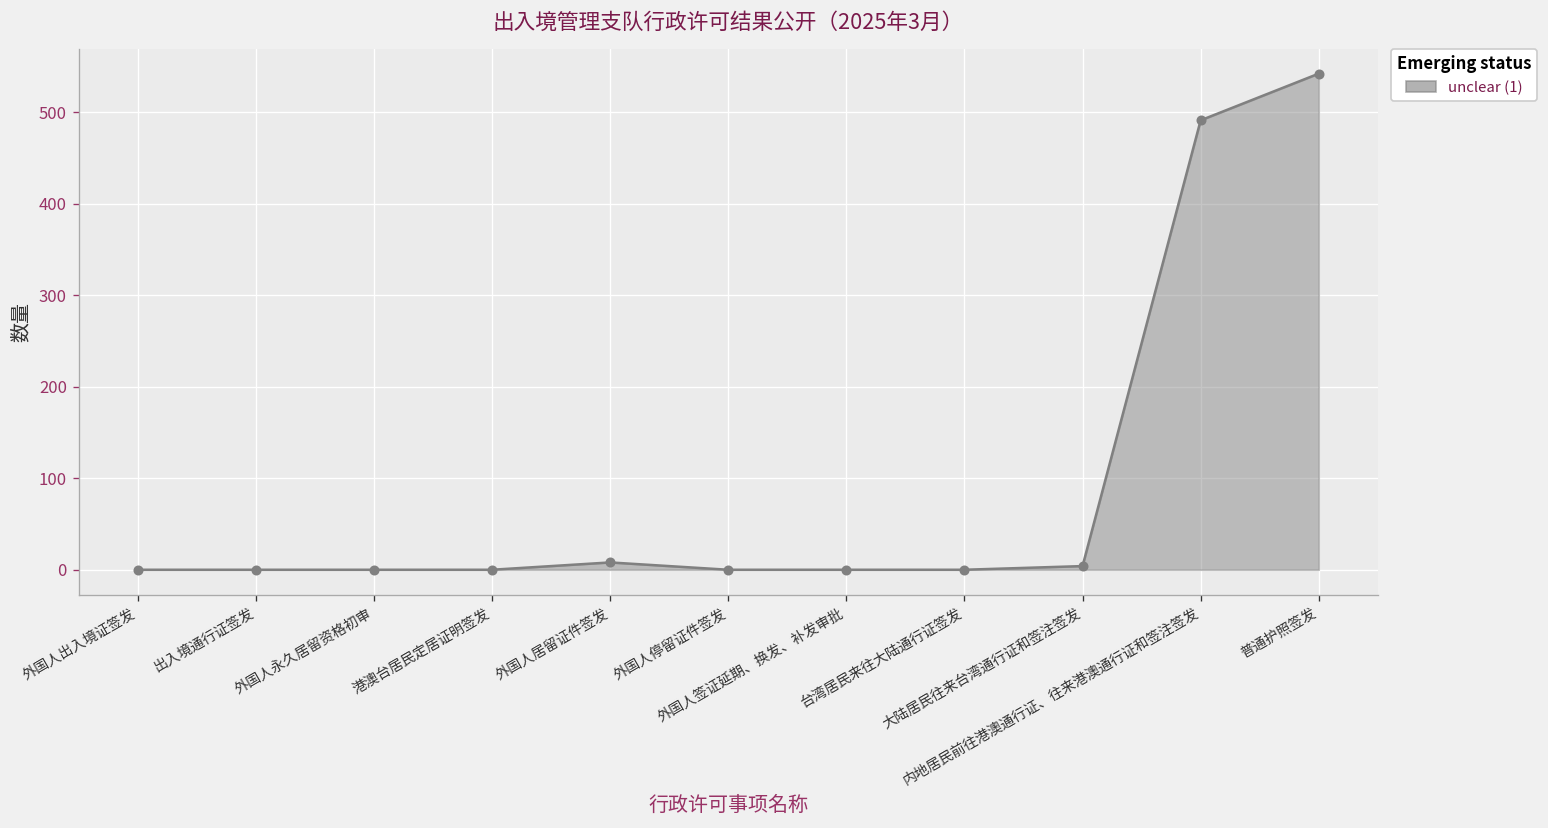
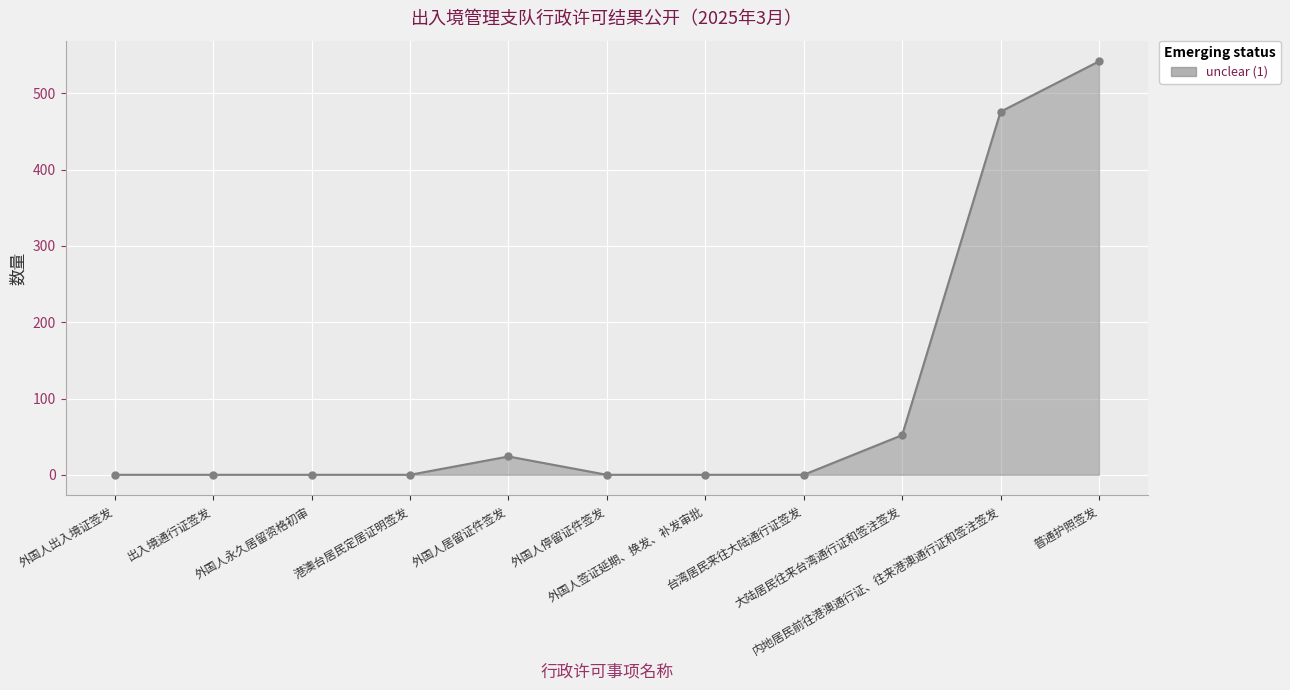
外国人居留证件签发: 10 -> 20
大陆居民往来台湾通行证和签注签发: 0 -> 50
内地居民前往港澳通行证、往来港澳通行证和签注签发: 490 -> 480
